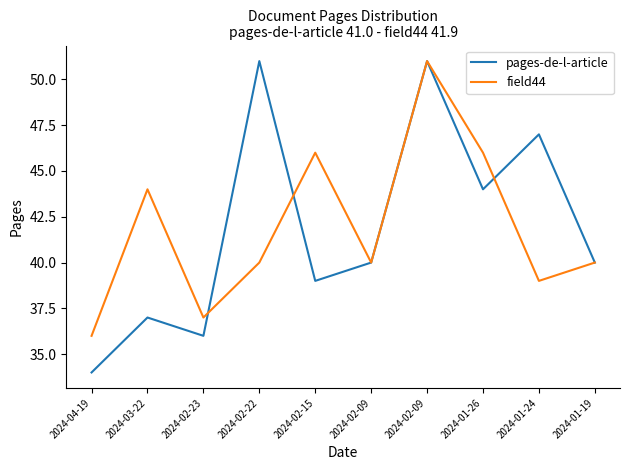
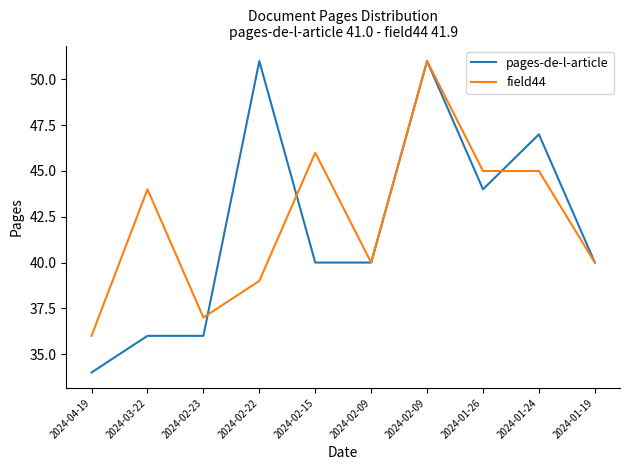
pages-de-l-article, 2024-03-22: 37 -> 36
field44, 2024-02-22: 40 -> 39
pages-de-l-article, 2024-02-15: 39 -> 40
field44, 2024-01-26: 46 -> 45
field44, 2024-01-24: 39 -> 45
